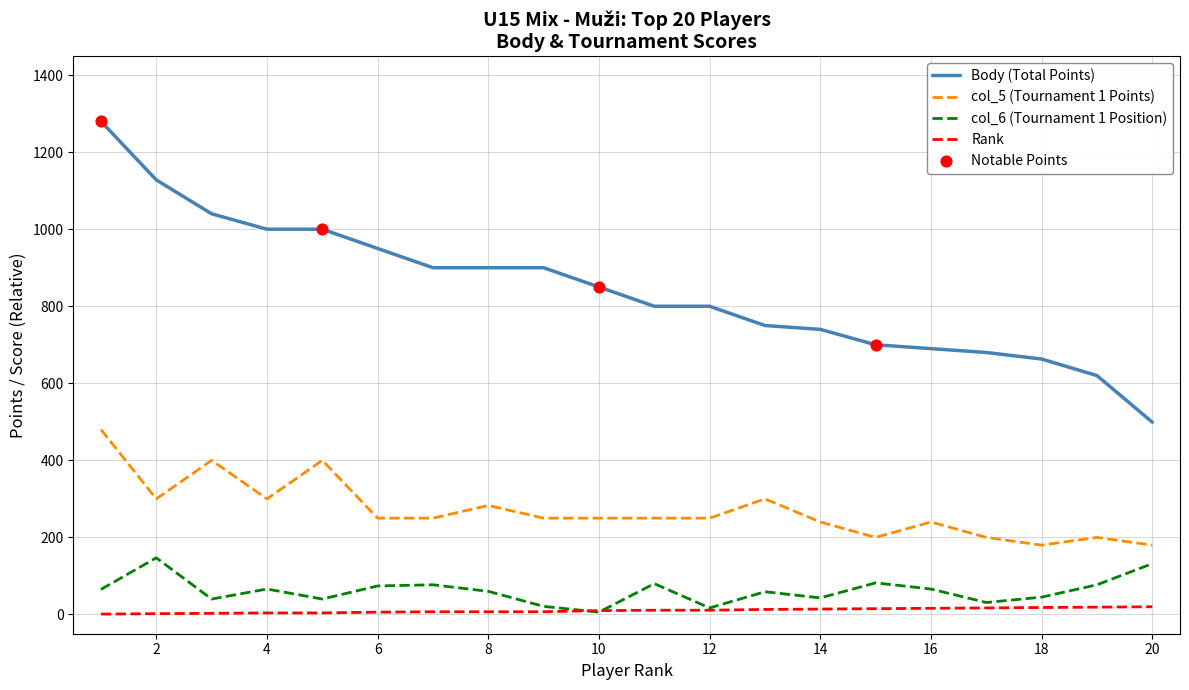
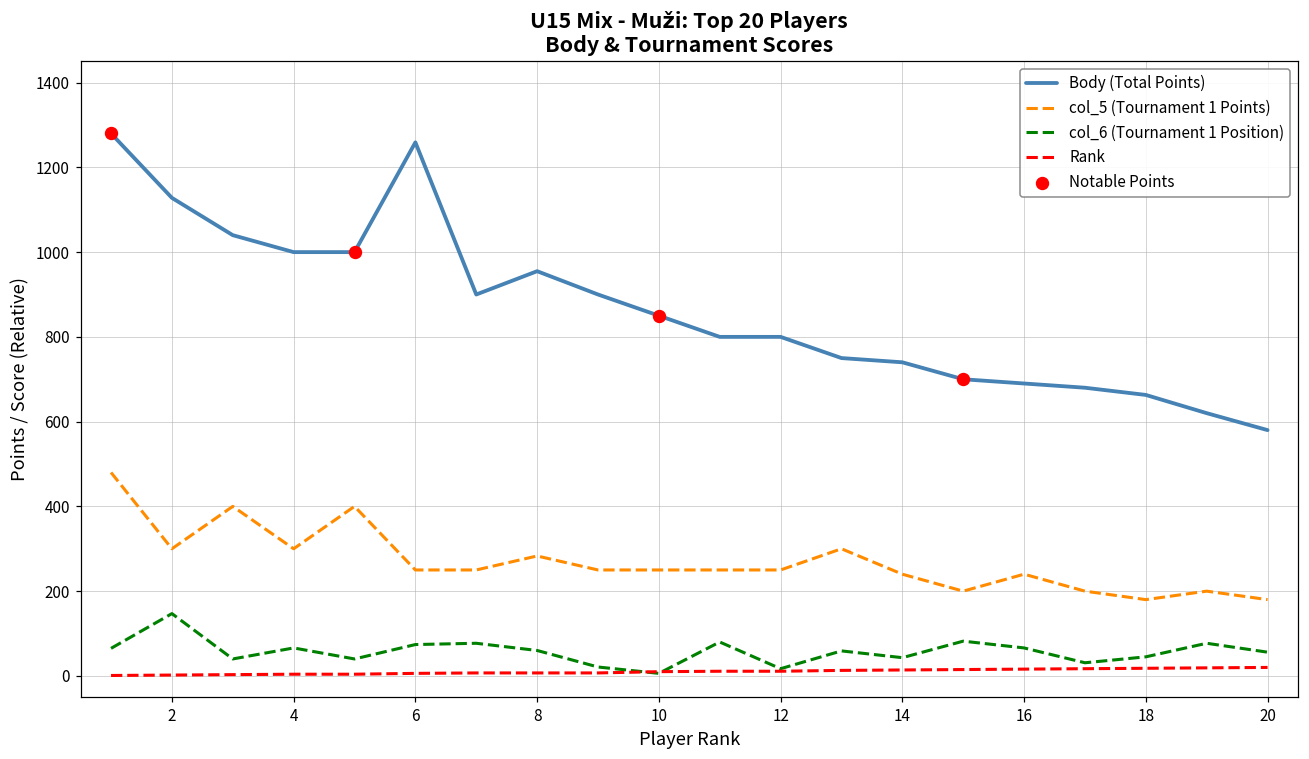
Body (Total Points), 6: 950 -> 1260
Body (Total Points), 8: 900 -> 960
Body (Total Points), 20: 500 -> 580
col_6 (Tournament 1 Position), 20: 130 -> 60
